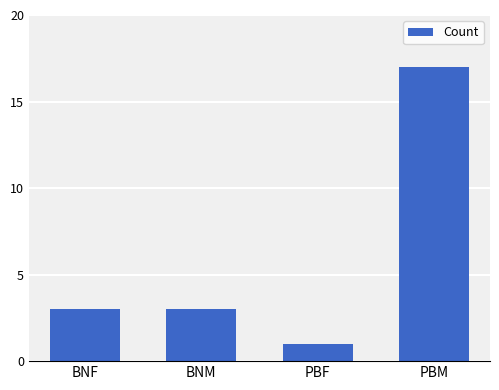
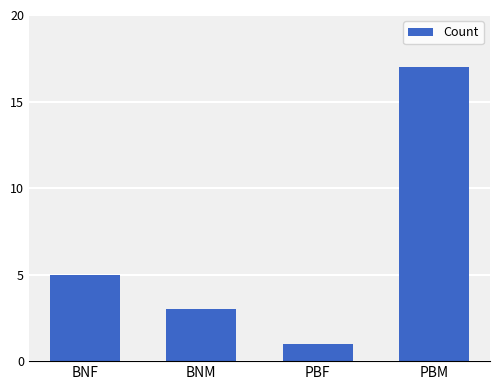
BNF: 3 -> 5
